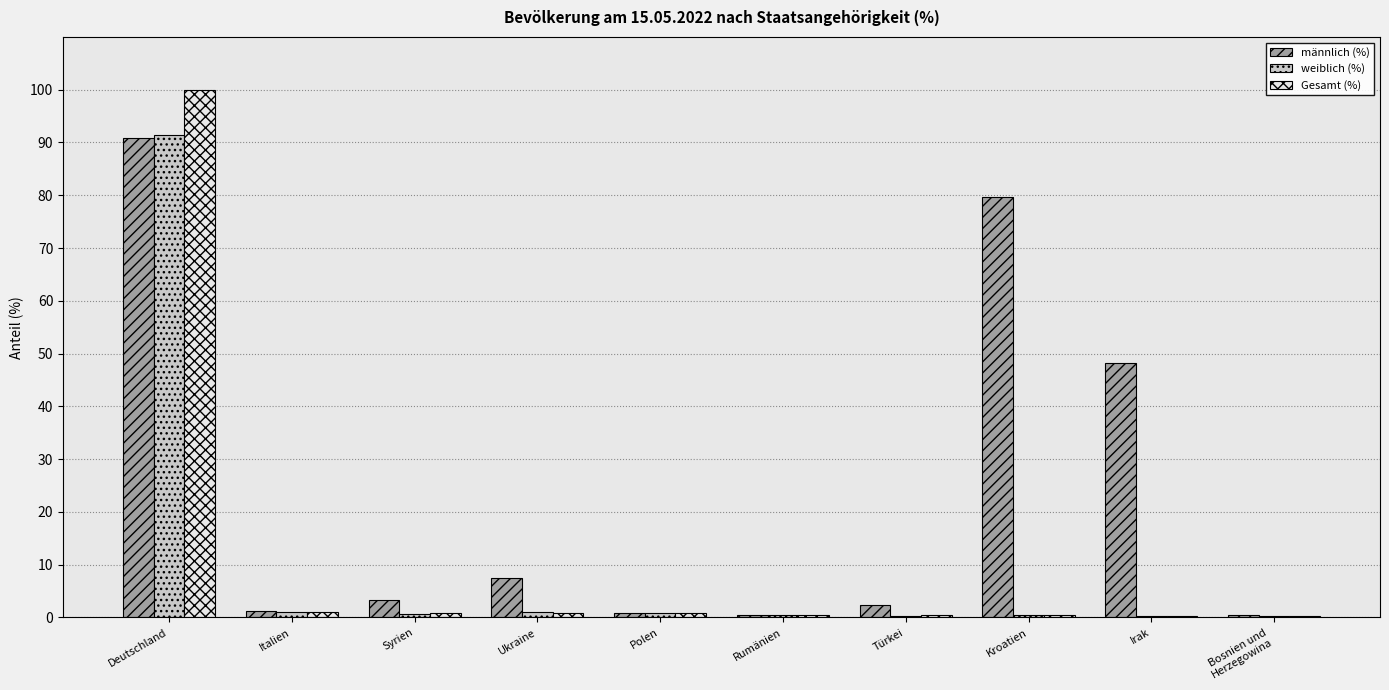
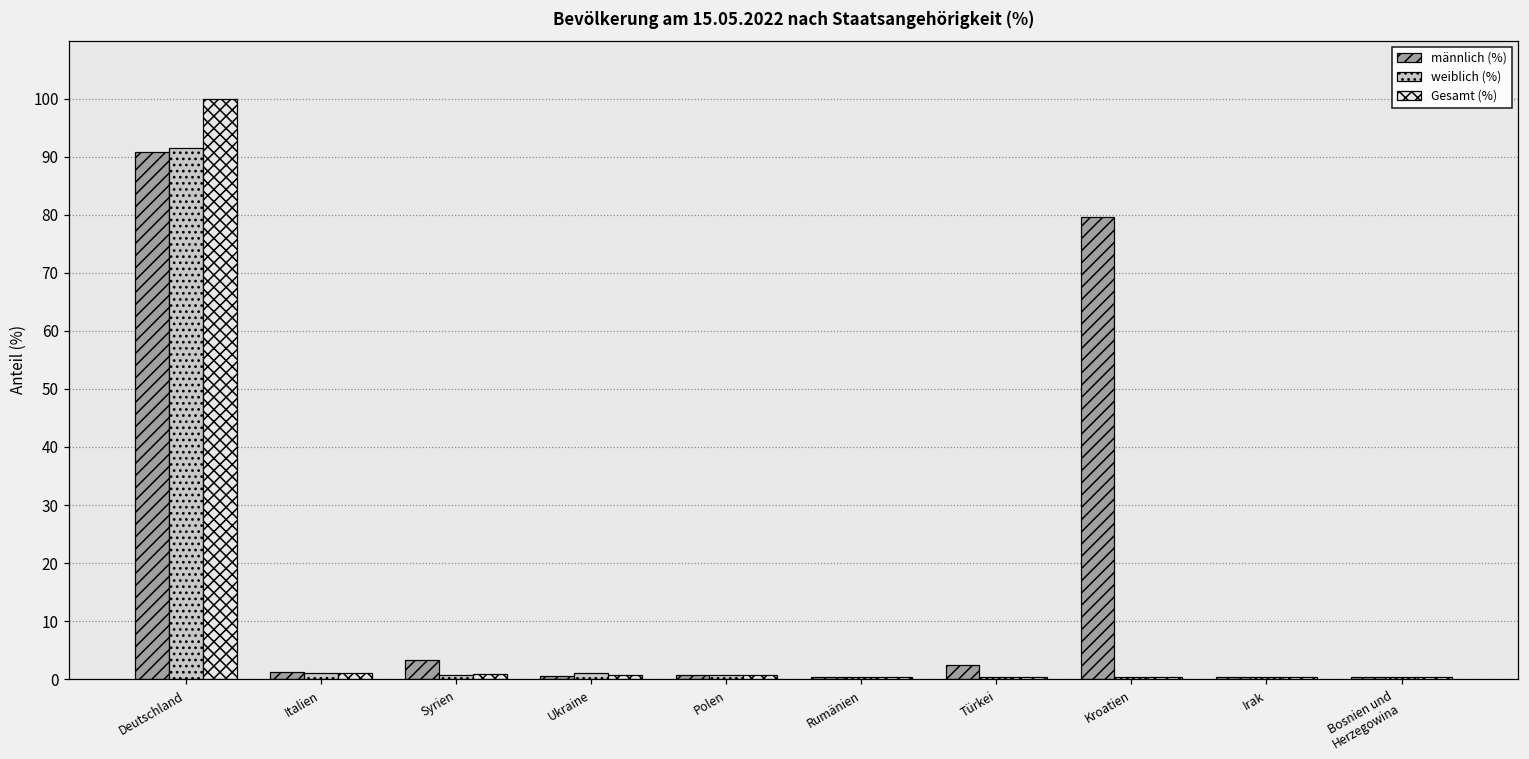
männlich (%), Ukraine: 7 -> 1
männlich (%), Irak: 48 -> 0
